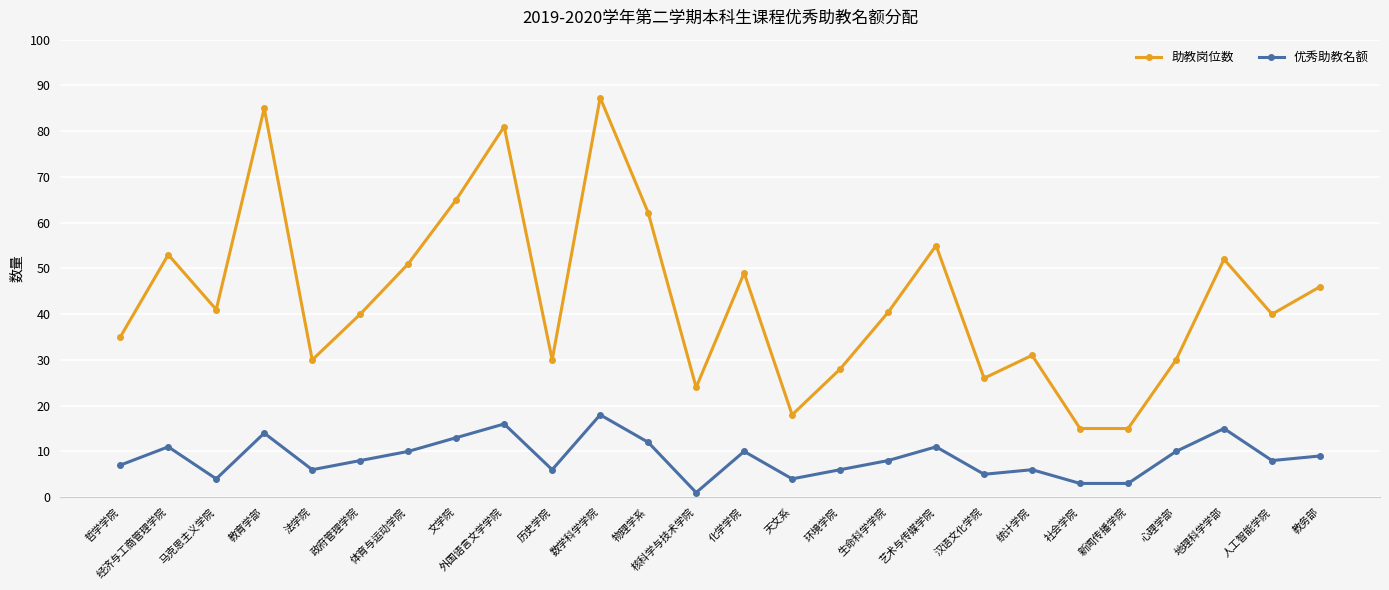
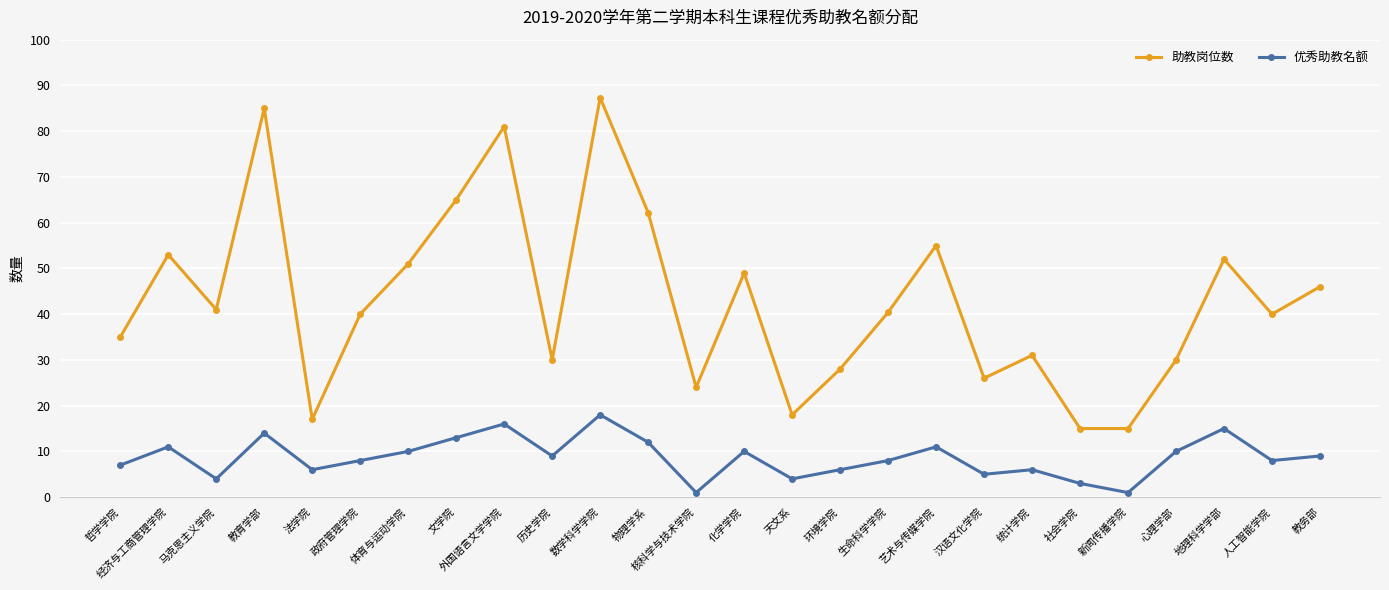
助教岗位数, 法学院: 30 -> 17
优秀助教名额, 历史学院: 6 -> 9
优秀助教名额, 新闻传播学院: 3 -> 1
